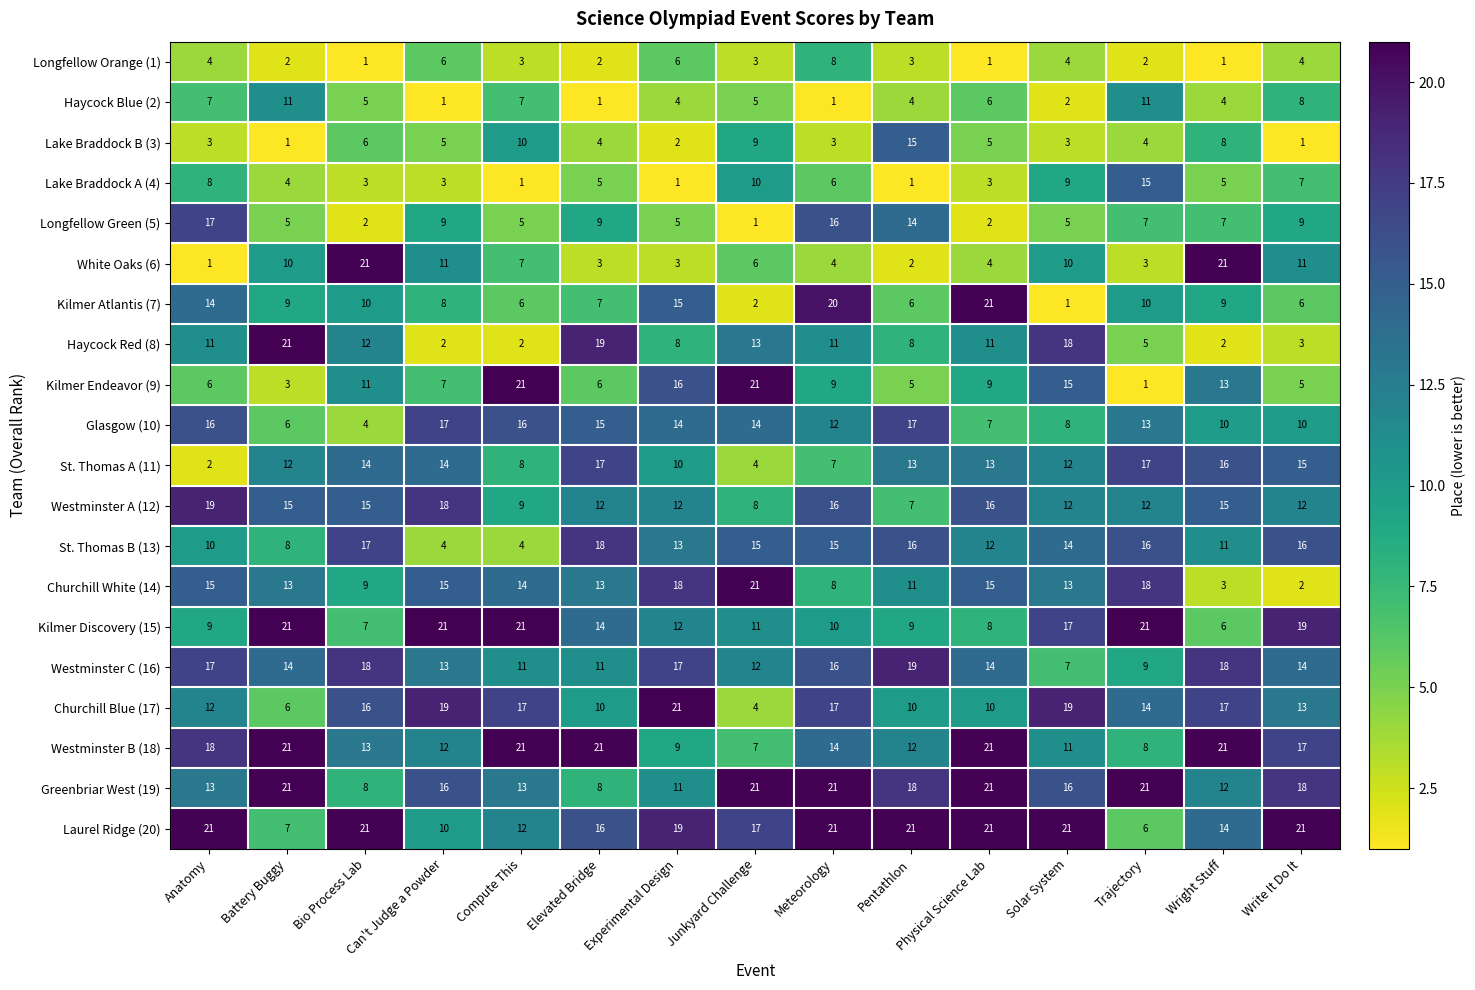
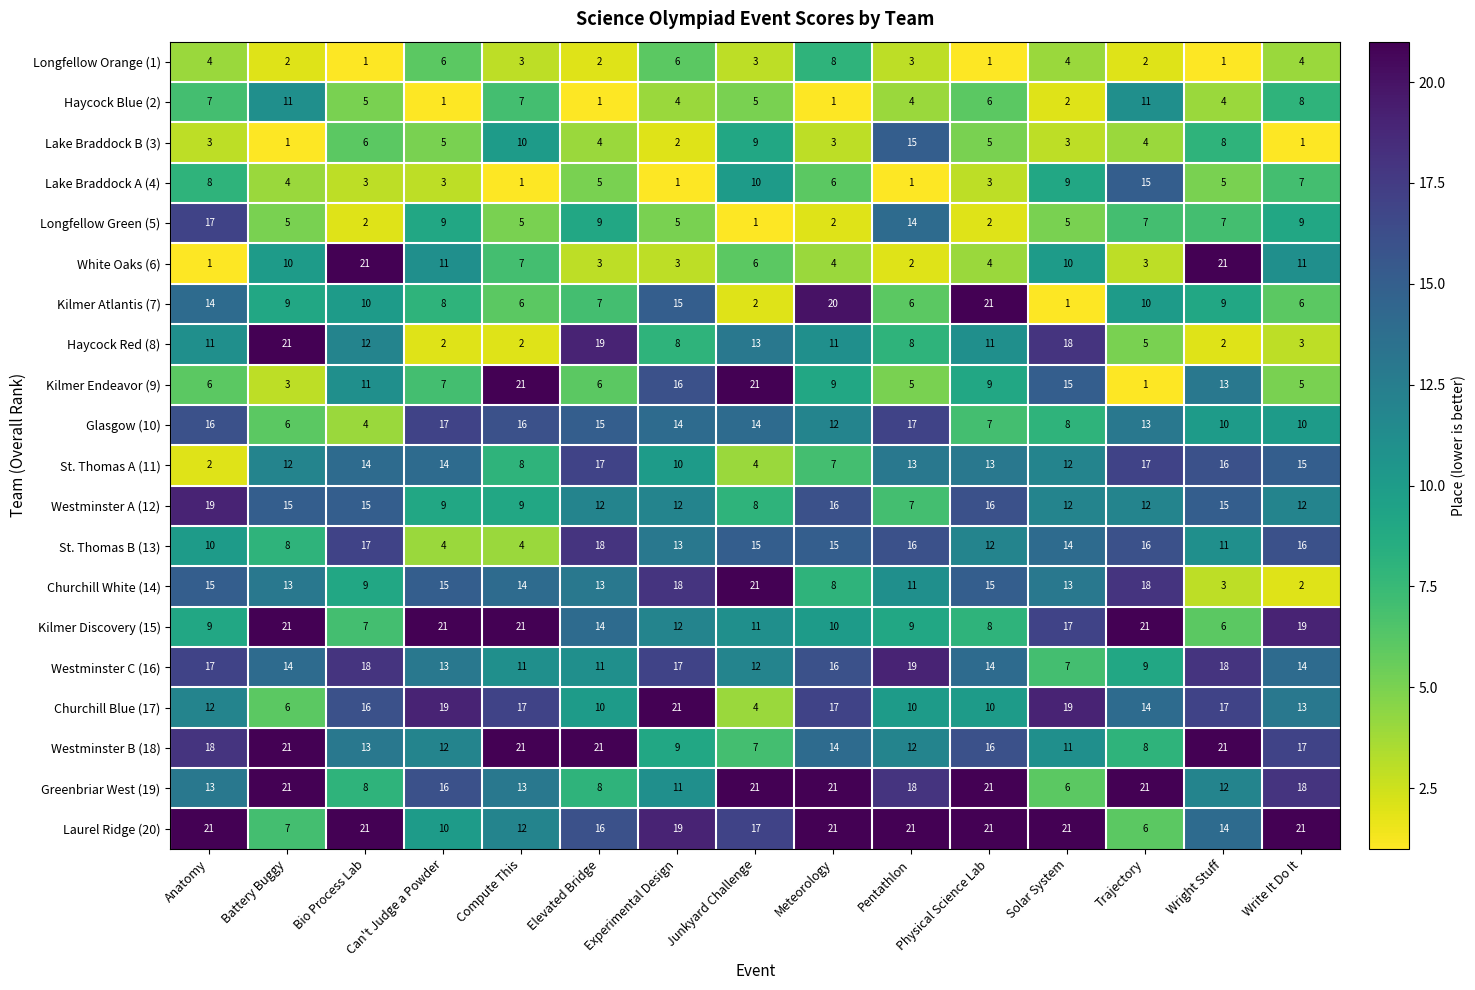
Longfellow Green (5), Meteorology: 16 -> 2
Westminster A (12), Can't Judge a Powder: 18 -> 9
Westminster B (18), Physical Science Lab: 21 -> 16
Greenbriar West (19), Solar System: 16 -> 6
